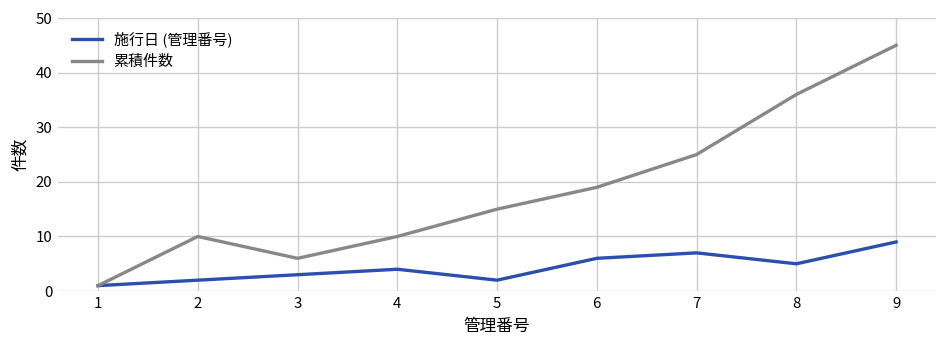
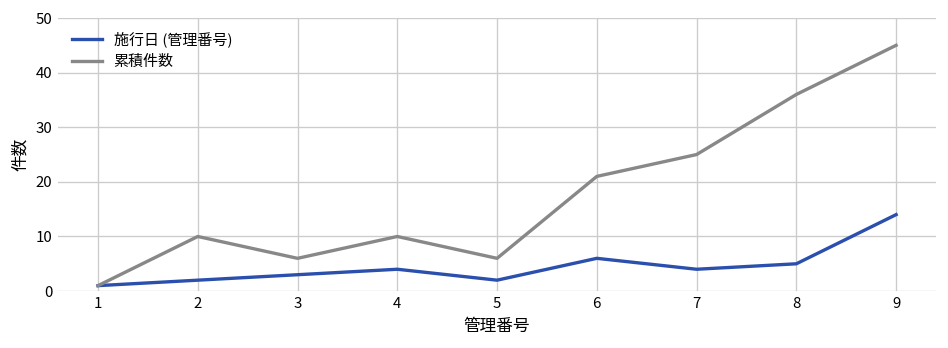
累積件数, 5: 15 -> 6
累積件数, 6: 19 -> 21
施行日 (管理番号), 7: 7 -> 4
施行日 (管理番号), 9: 9 -> 14
